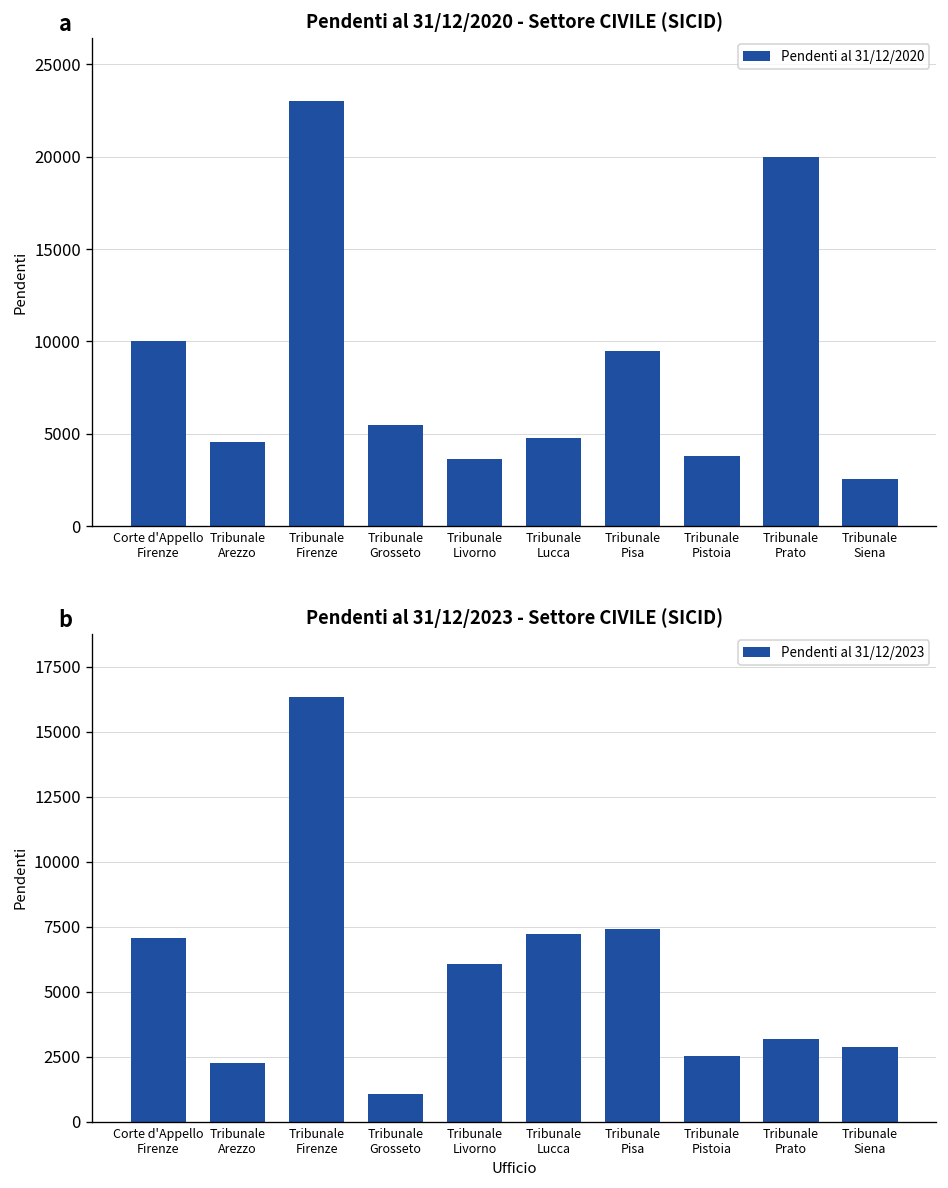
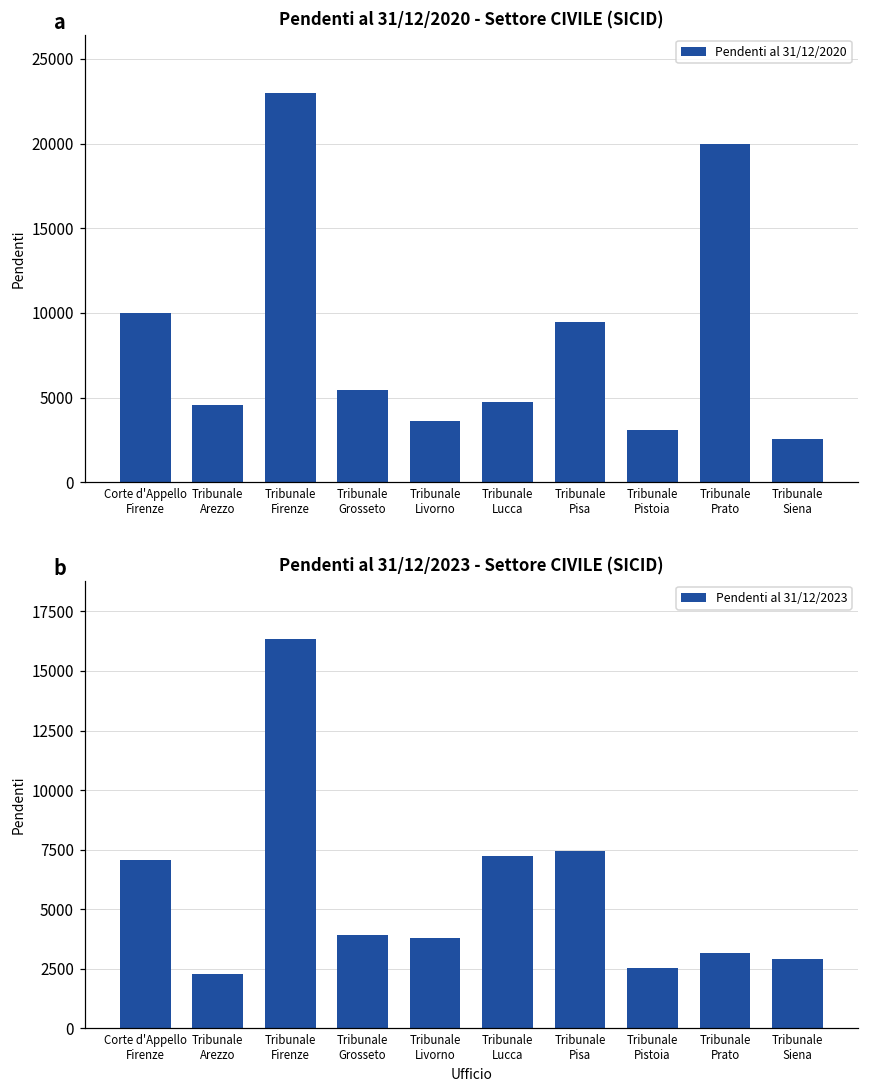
Pendenti al 31/12/2020 - Settore CIVILE (SICID), Tribunale Pistoia: 3800 -> 3100
Pendenti al 31/12/2023 - Settore CIVILE (SICID), Tribunale Grosseto: 1100 -> 3900
Pendenti al 31/12/2023 - Settore CIVILE (SICID), Tribunale Livorno: 6100 -> 3800
